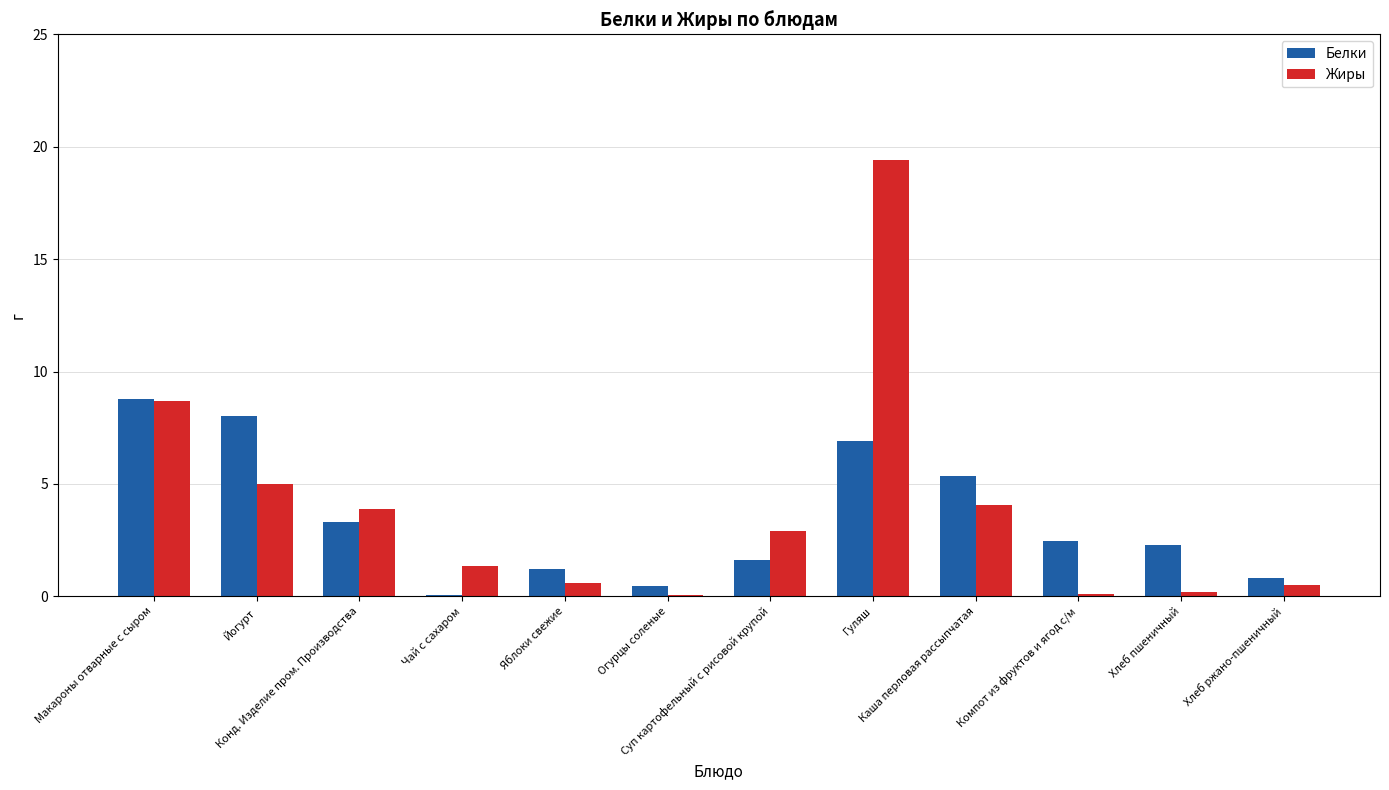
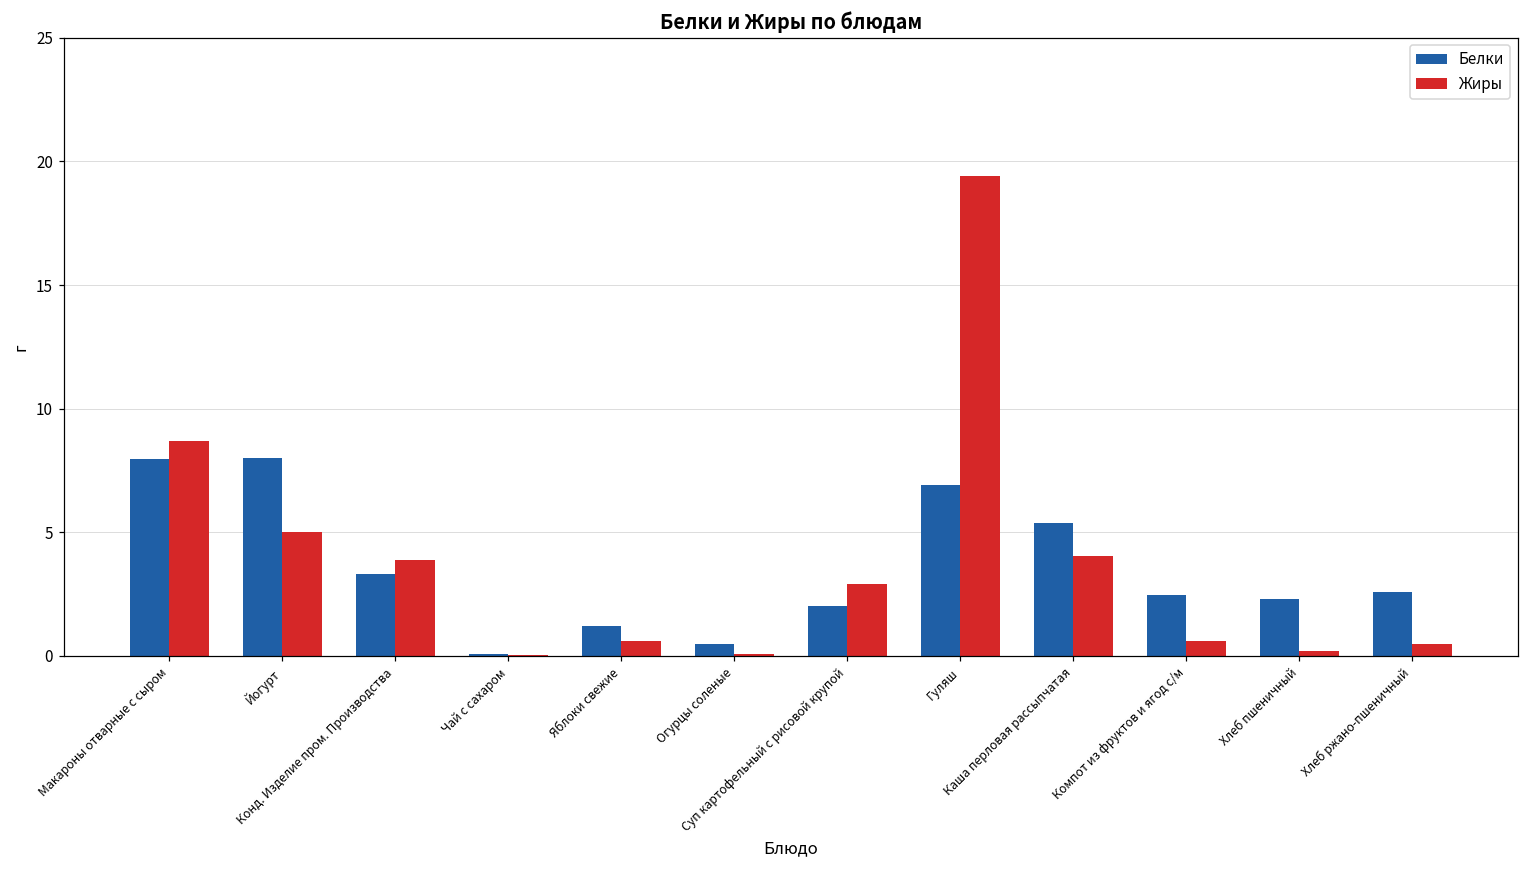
Белки, Макароны отварные с сыром: 8.8 -> 8.0
Жиры, Чай с сахаром: 1.4 -> 0.0
Белки, Суп картофельный с рисовой крупой: 1.6 -> 2.0
Жиры, Компот из фруктов и ягод с/м: 0.1 -> 0.6
Белки, Хлеб ржано-пшеничный: 0.8 -> 2.6
